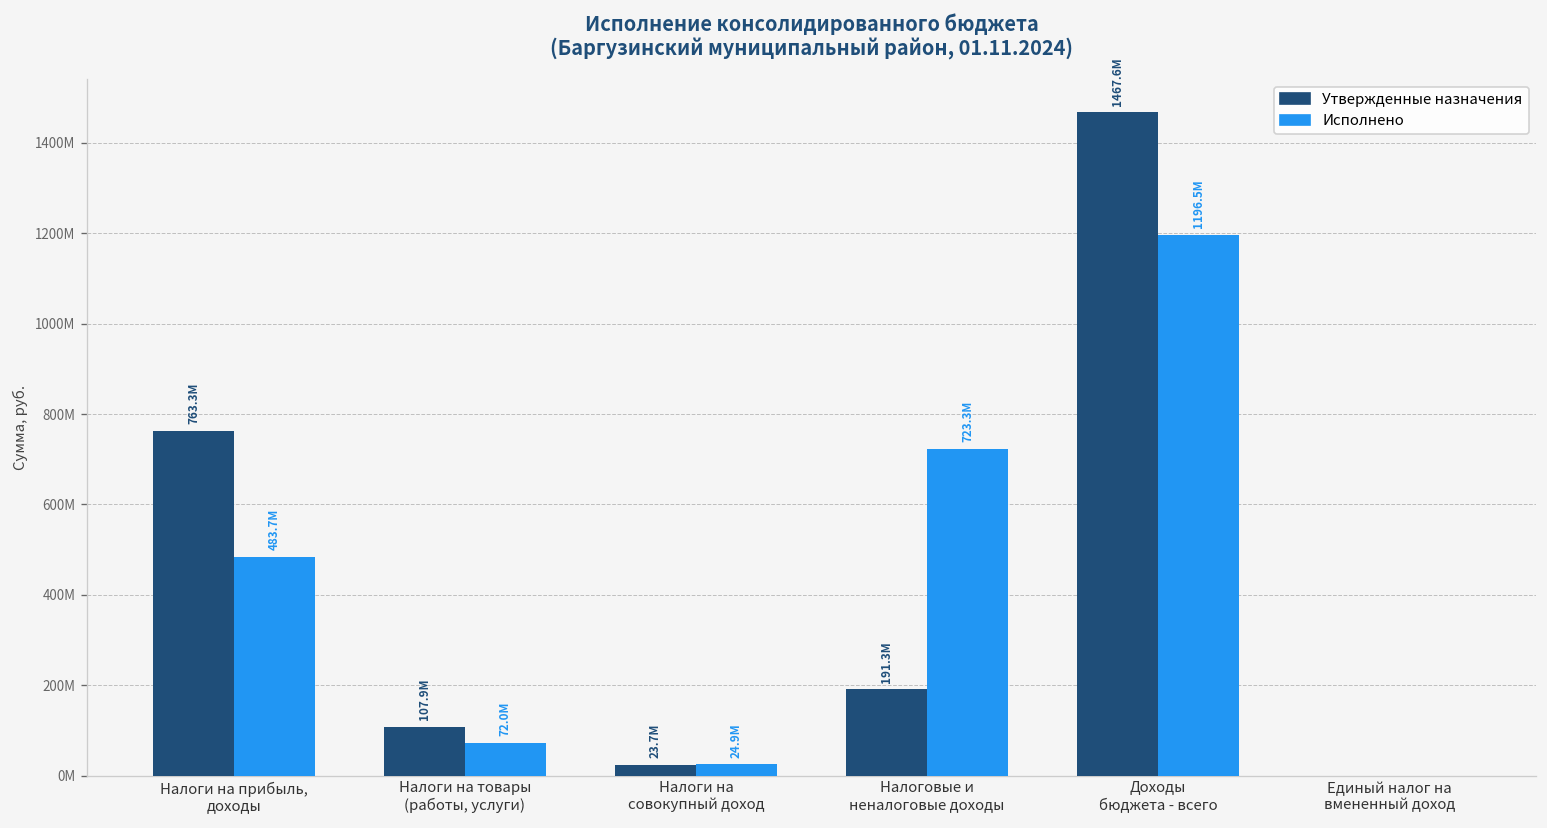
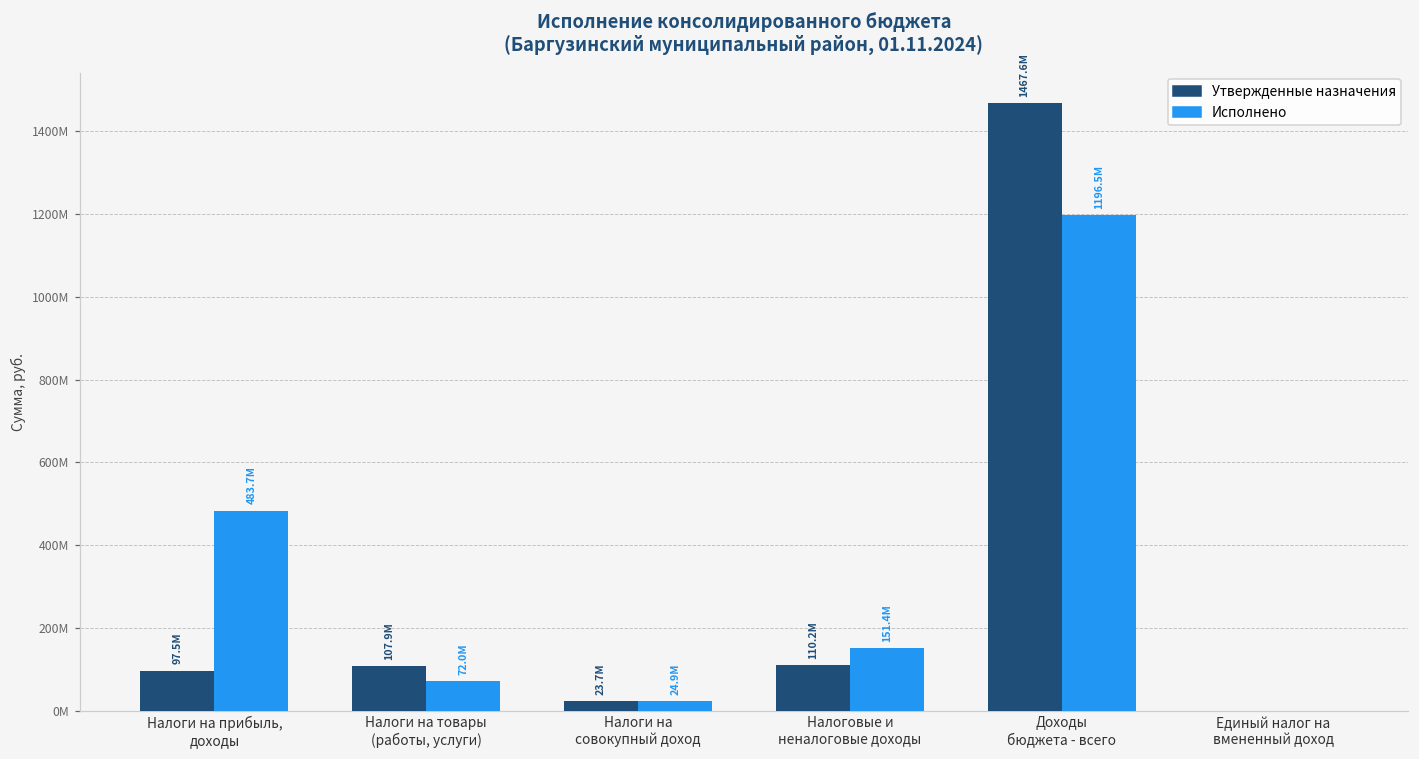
Утвержденные назначения, Налоги на прибыль, доходы: 763.3M -> 97.5M
Утвержденные назначения, Налоговые и неналоговые доходы: 191.3M -> 110.2M
Исполнено, Налоговые и неналоговые доходы: 723.3M -> 151.4M
